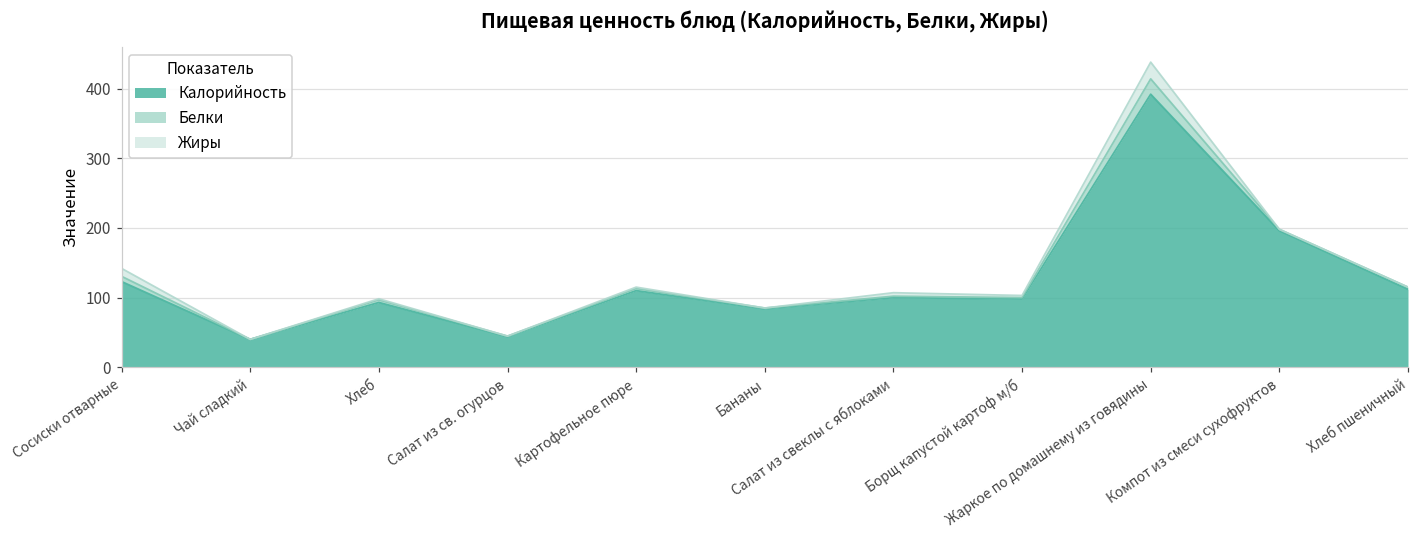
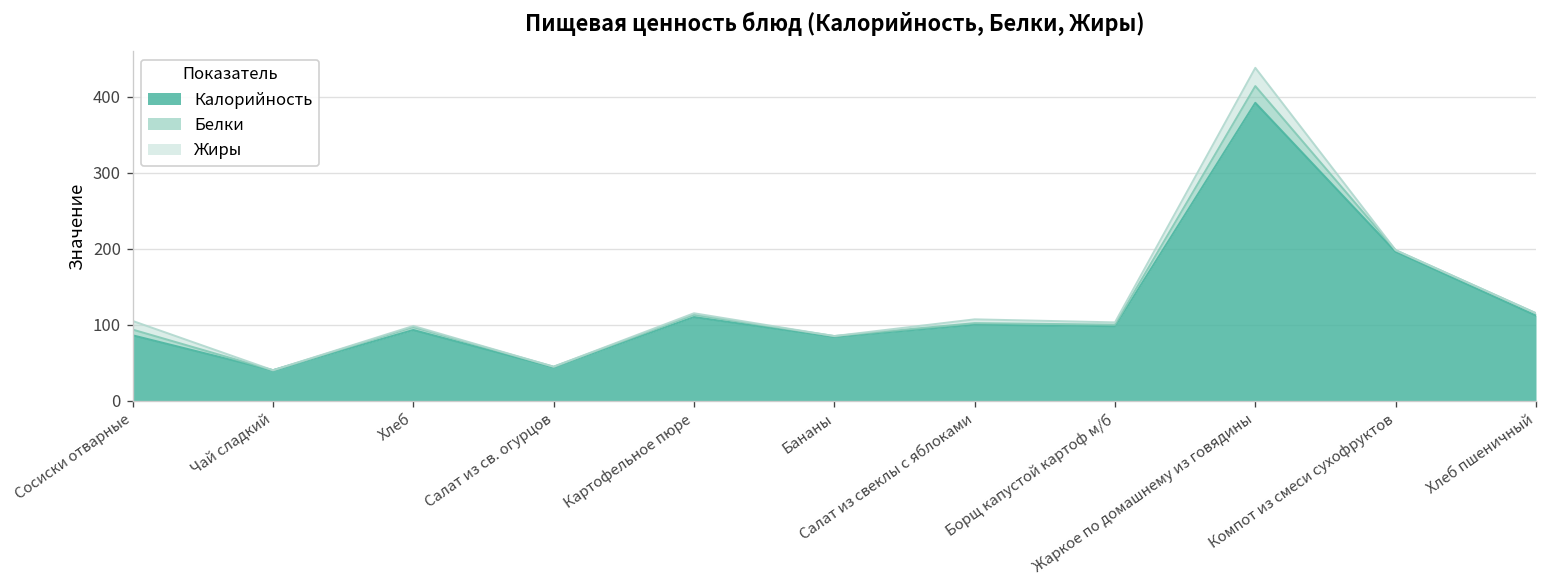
Калорийность, Сосиски отварные: 120 -> 90
